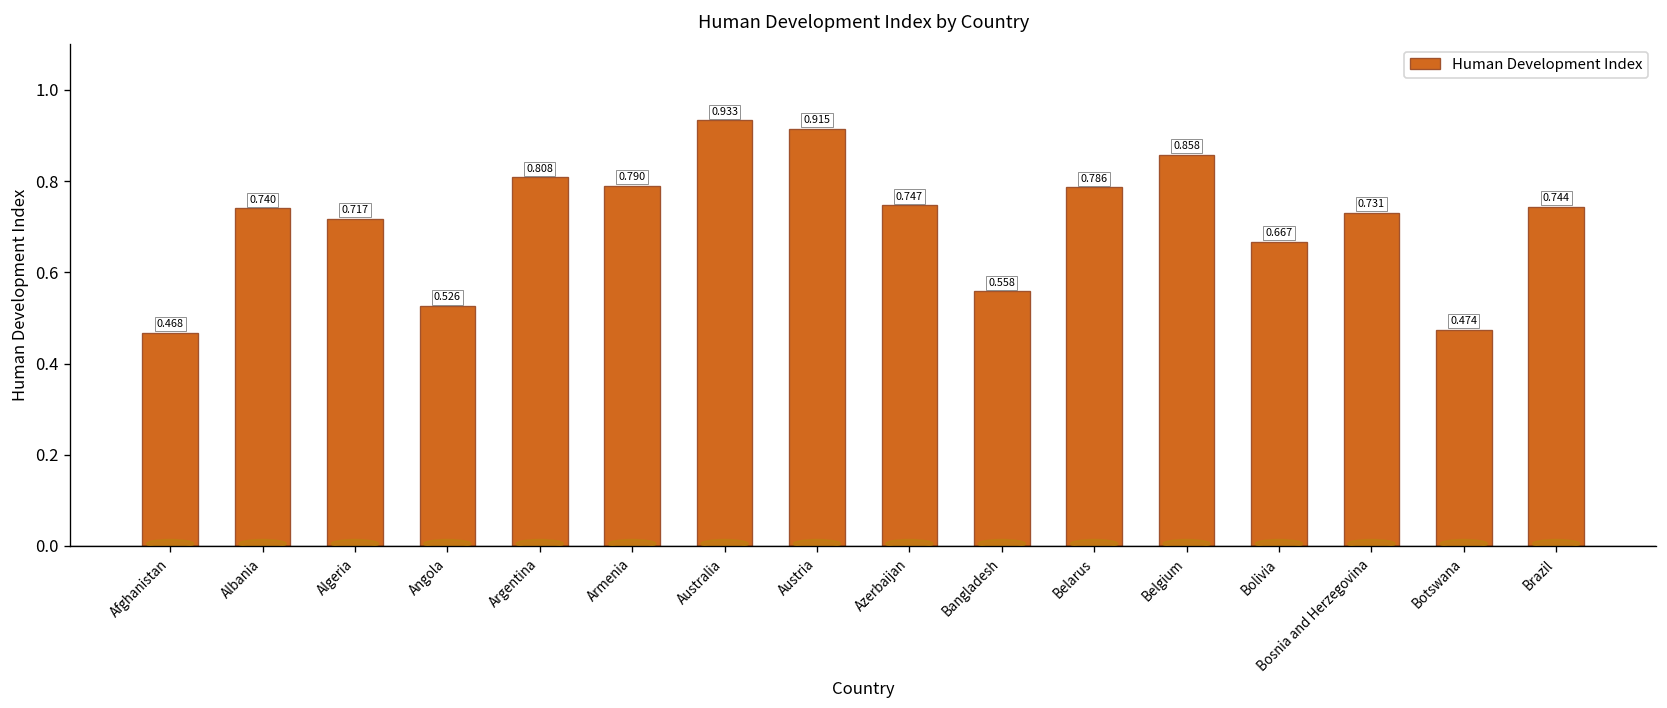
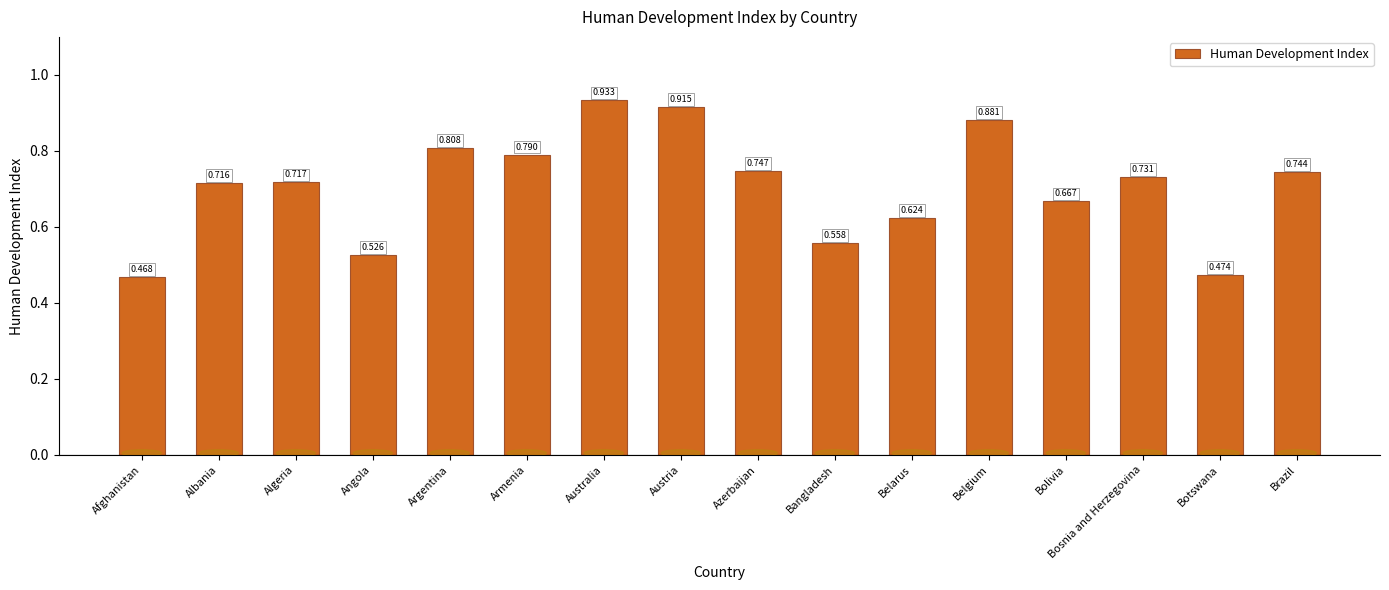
Albania: 0.740 -> 0.716
Belarus: 0.786 -> 0.624
Belgium: 0.858 -> 0.881
